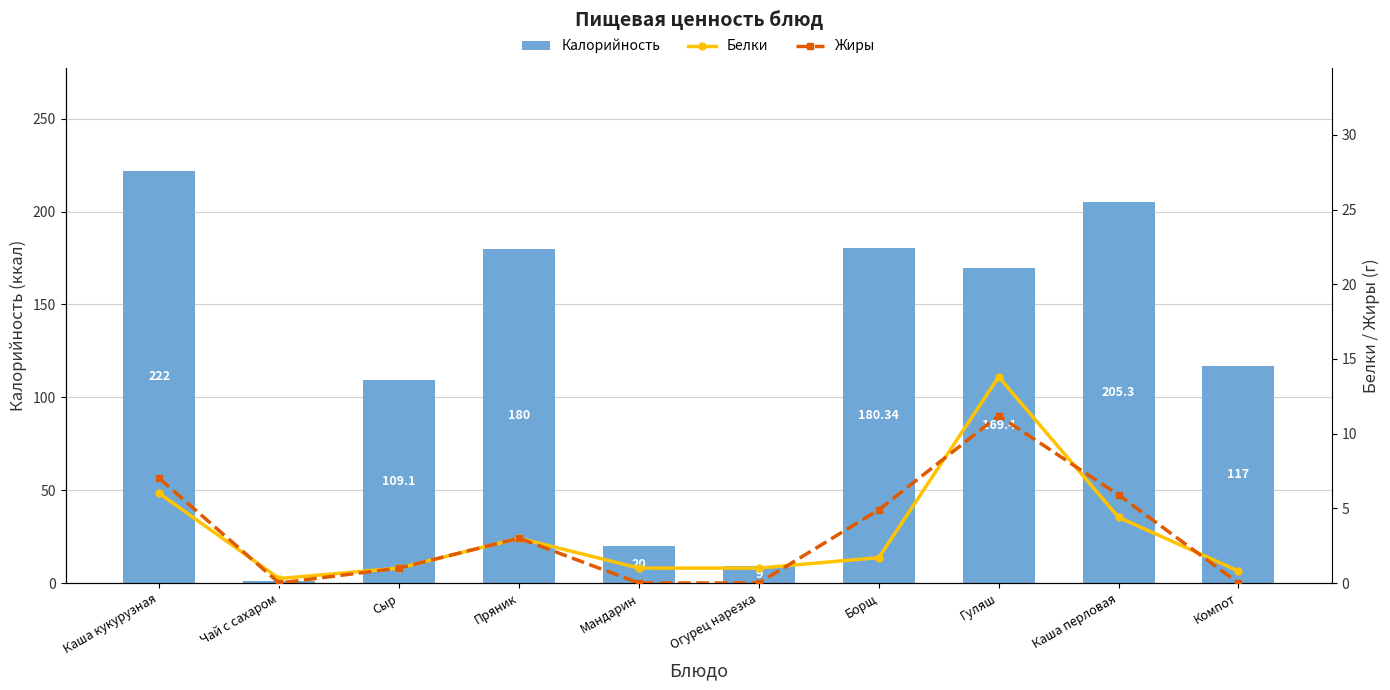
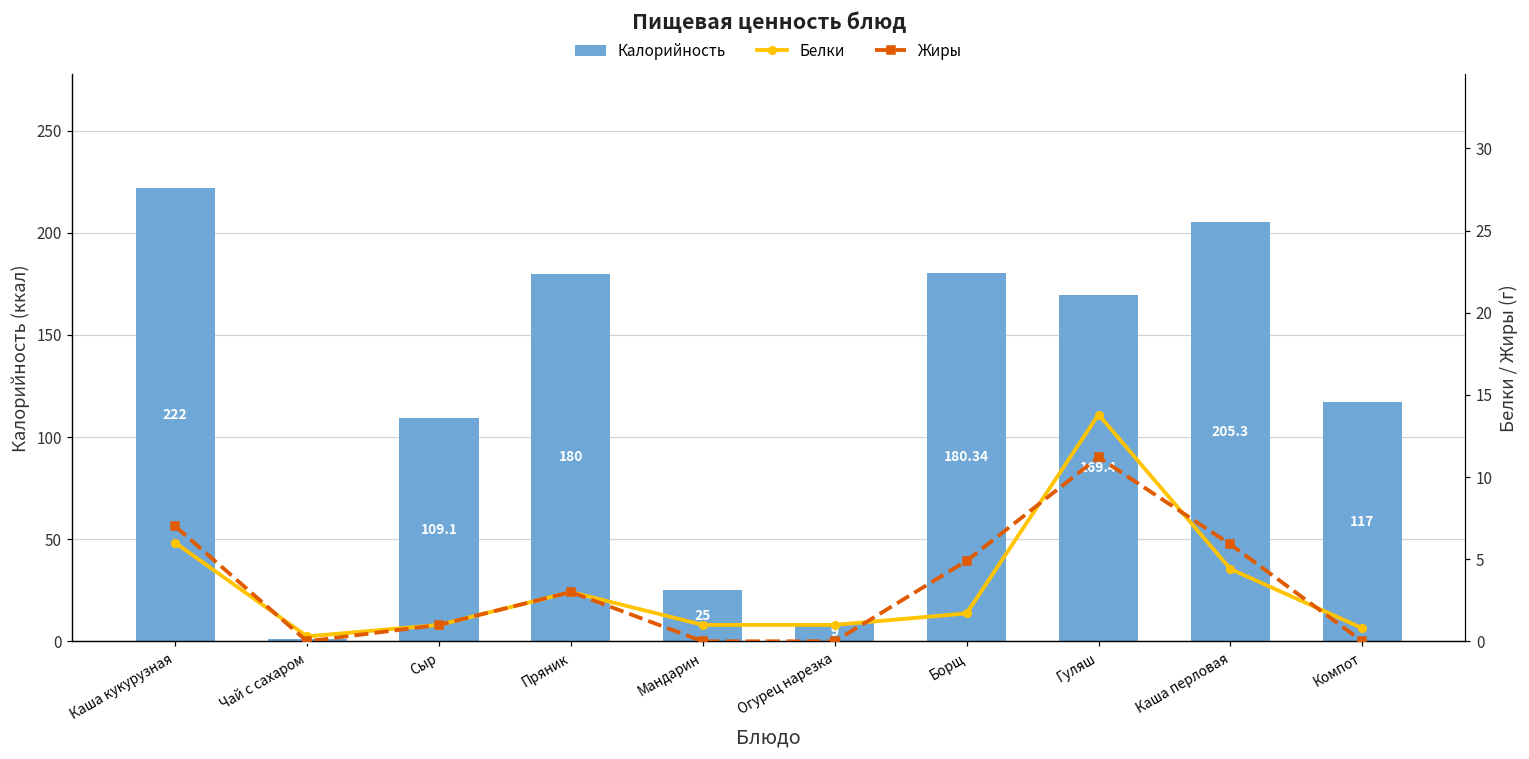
Калорийность, Мандарин: 20 -> 25
